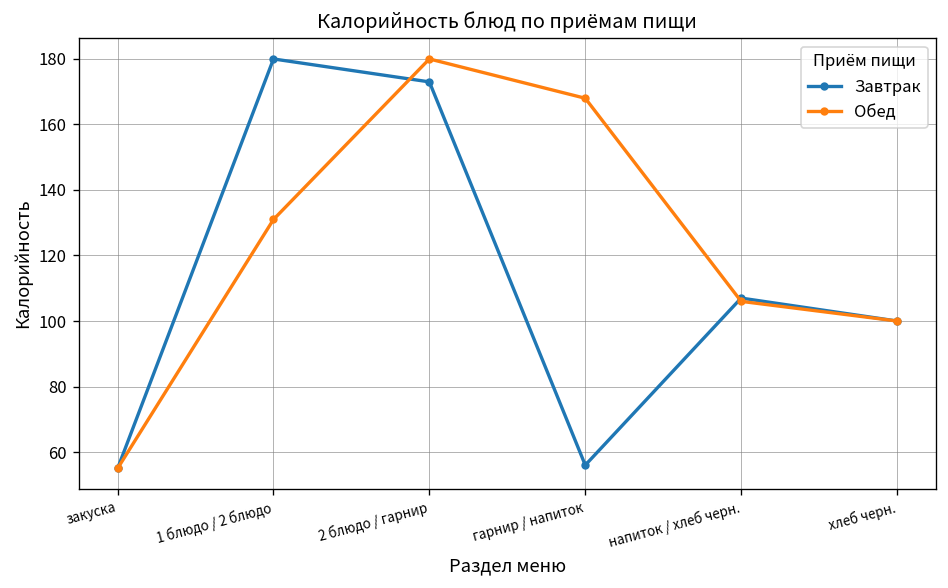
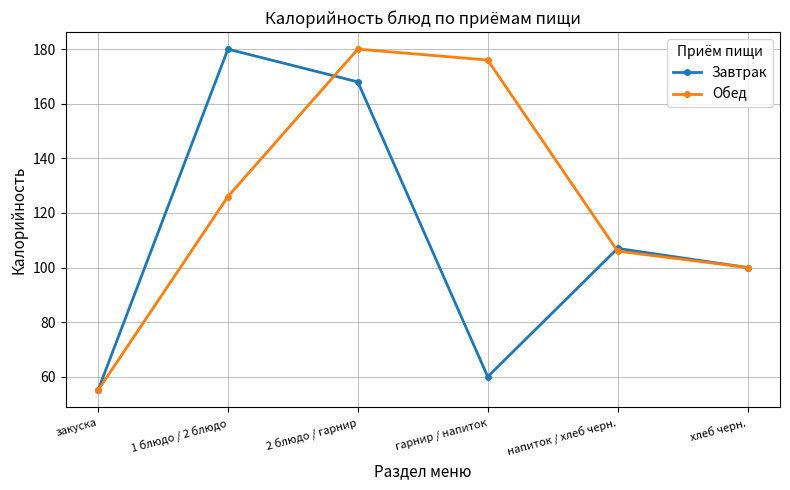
Обед, 1 блюдо / 2 блюдо: 131 -> 126
Завтрак, 2 блюдо / гарнир: 173 -> 168
Завтрак, гарнир / напиток: 56 -> 60
Обед, гарнир / напиток: 168 -> 176
